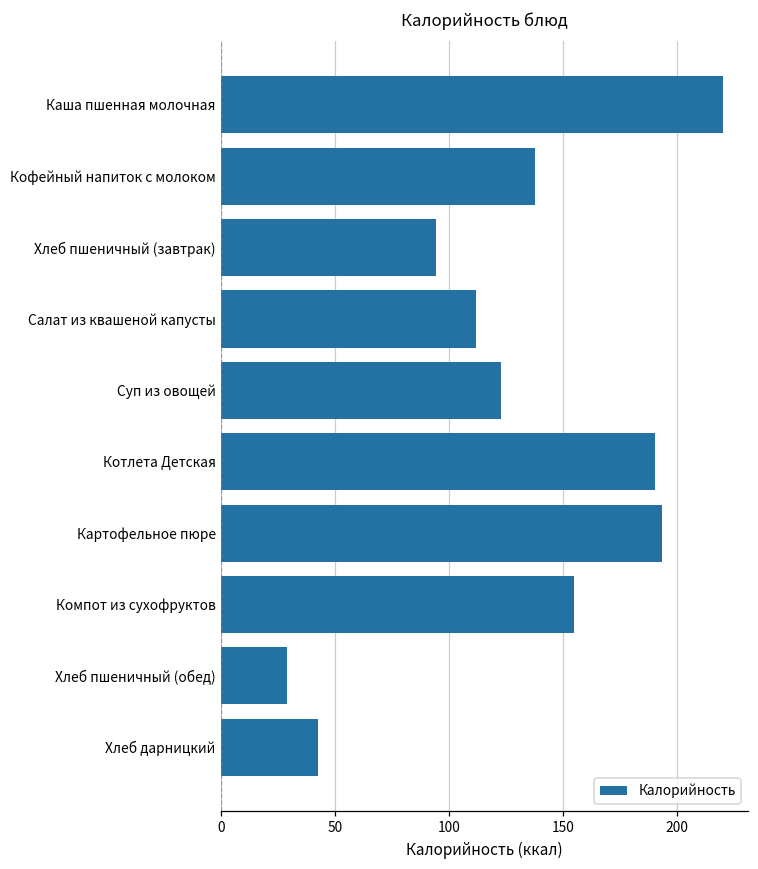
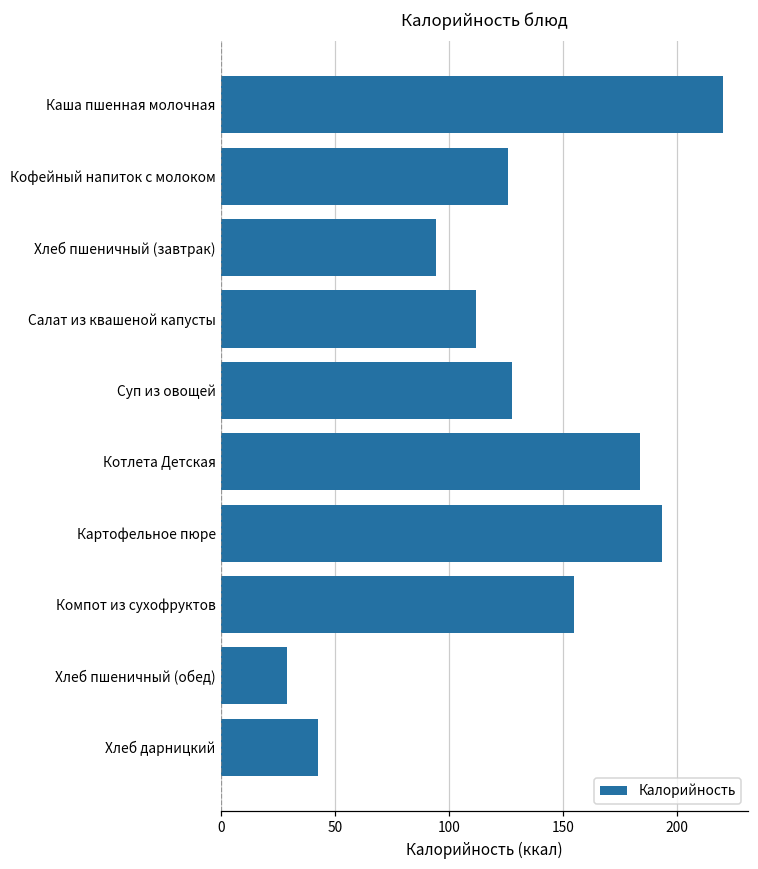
Кофейный напиток с молоком: 138 -> 126
Суп из овощей: 123 -> 127
Котлета Детская: 190 -> 184
